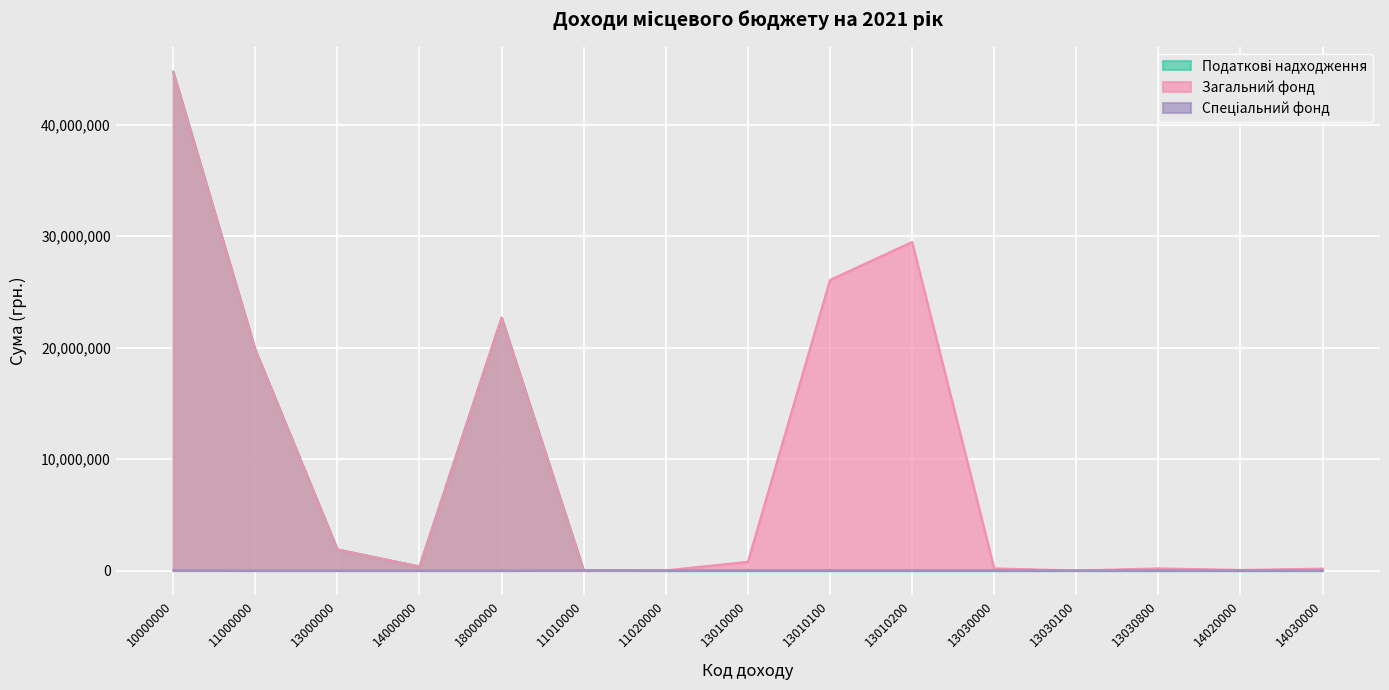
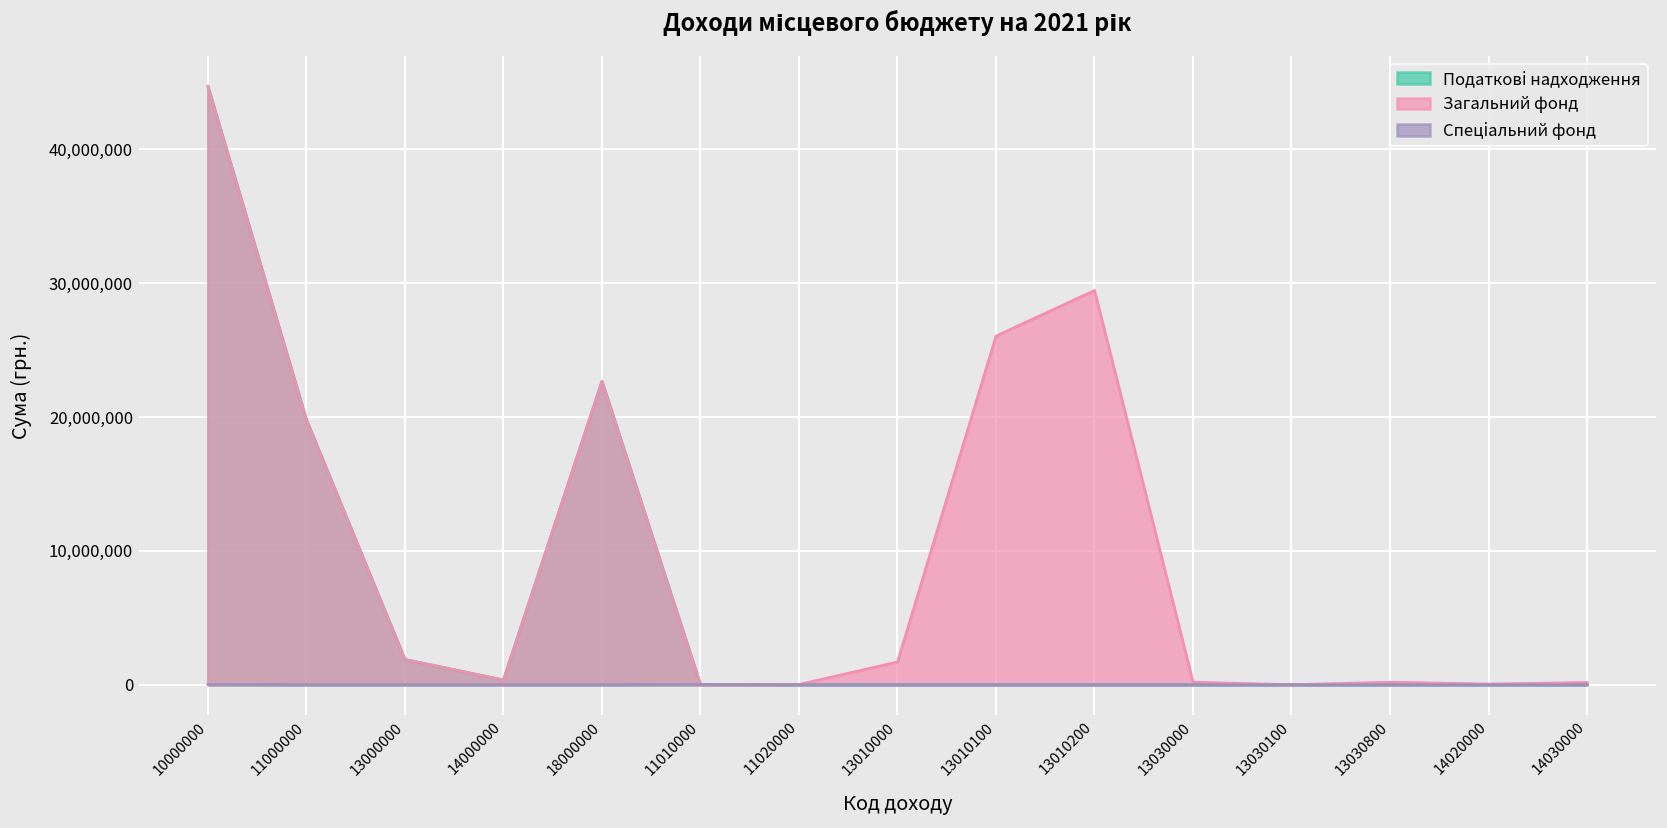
Загальний фонд, 13010000: 800,000 -> 1,700,000
